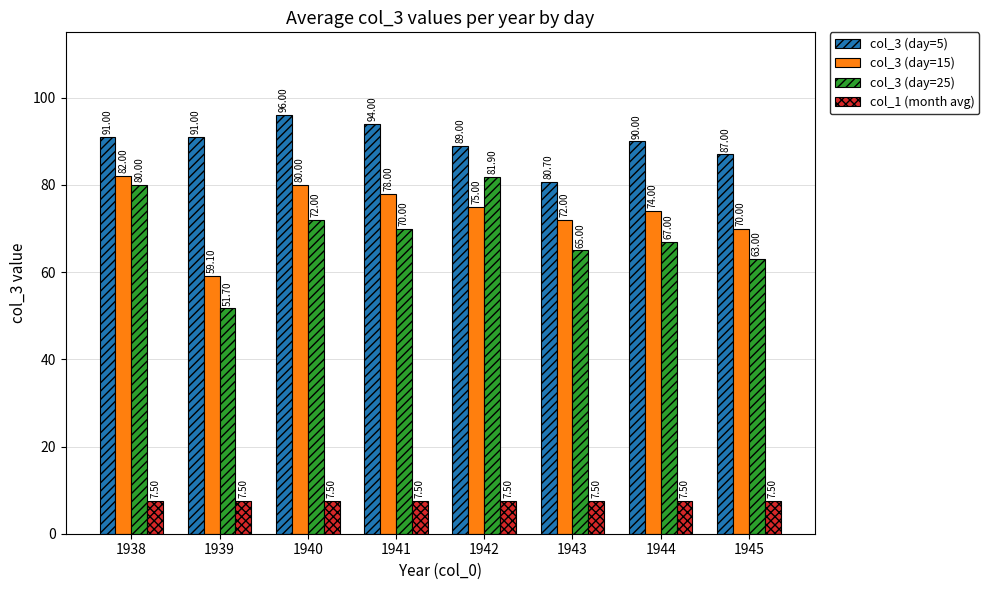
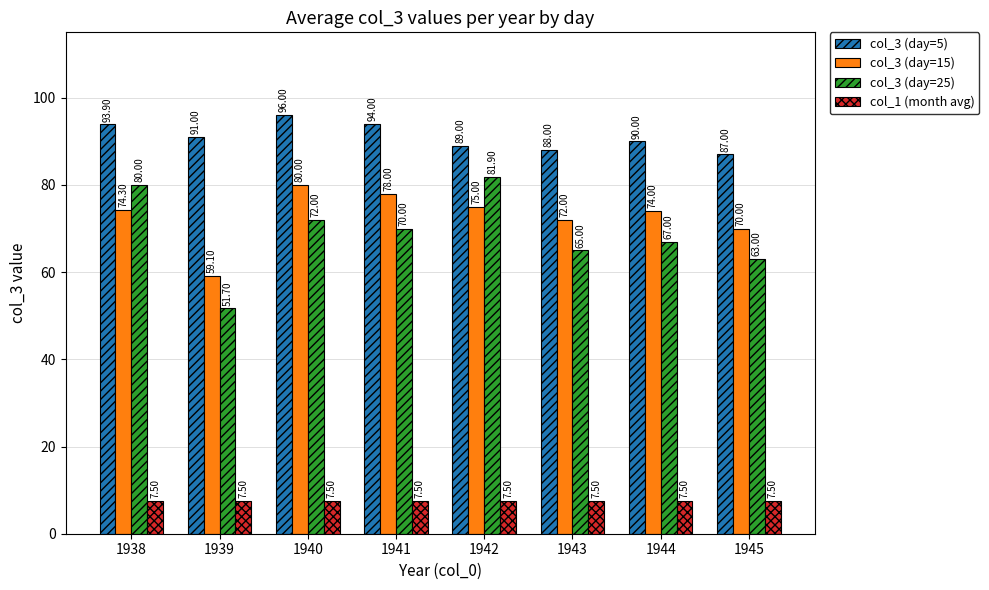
col_3 (day=5), 1938: 91.00 -> 93.90
col_3 (day=15), 1938: 82.00 -> 74.30
col_3 (day=5), 1943: 80.70 -> 88.00
